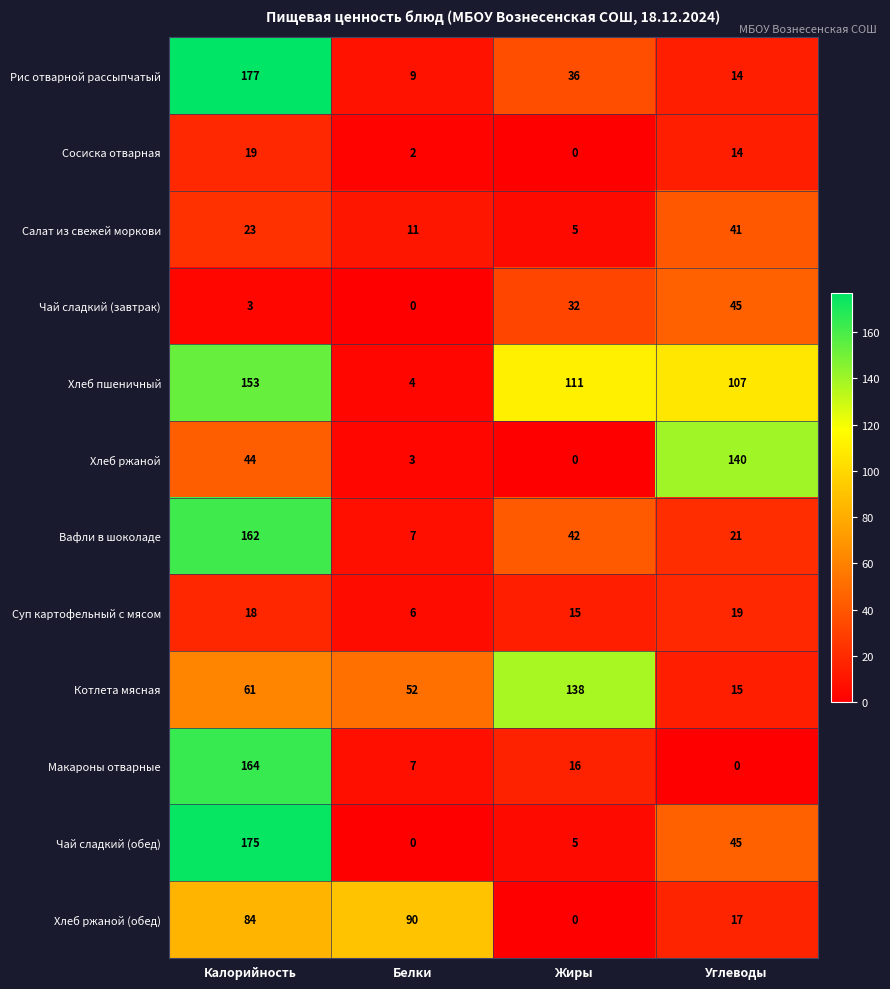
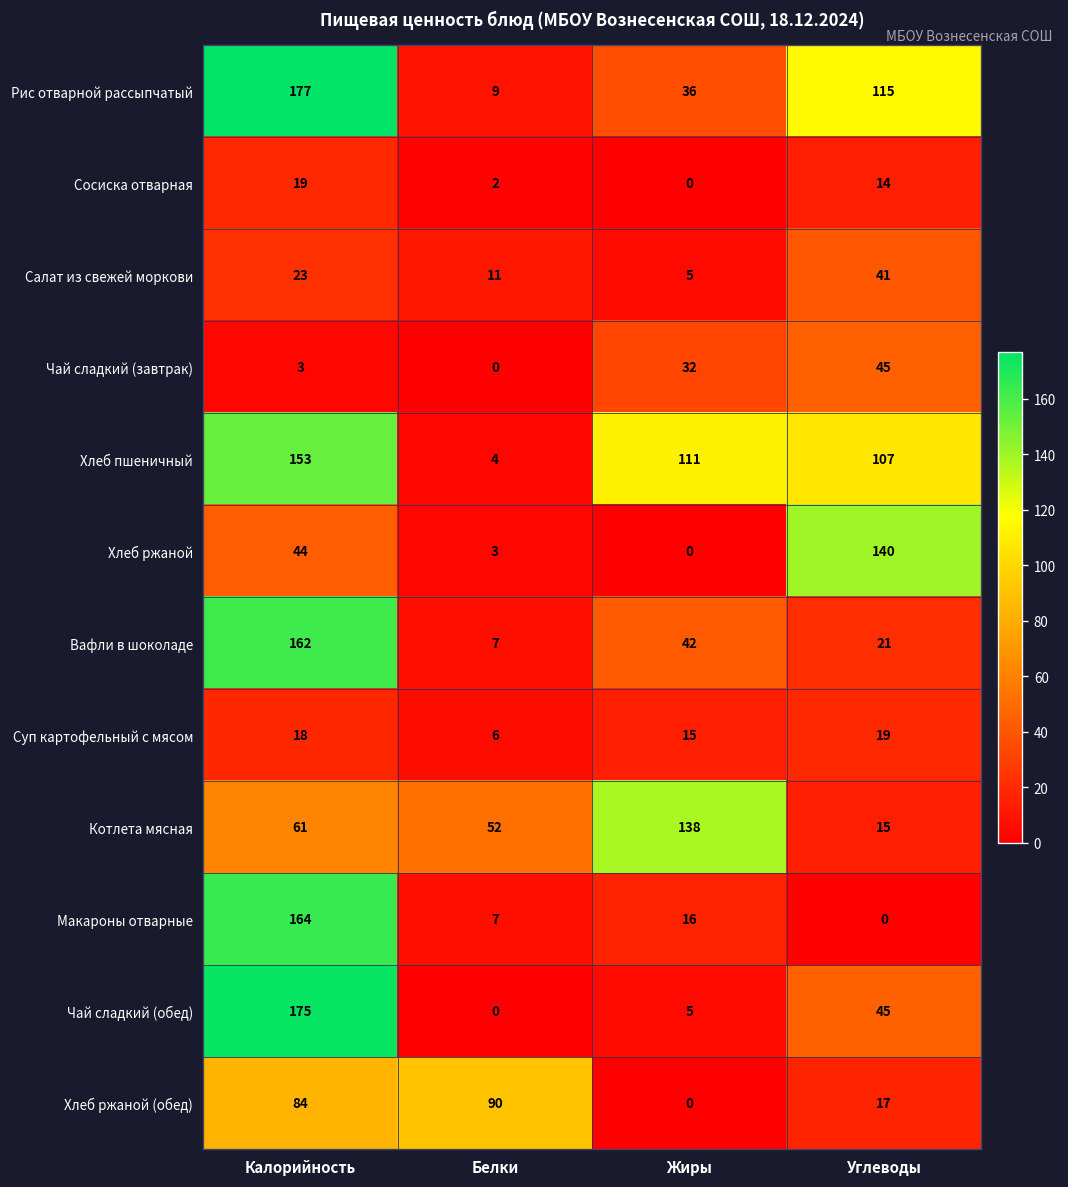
Рис отварной рассыпчатый, Углеводы: 14 -> 115
